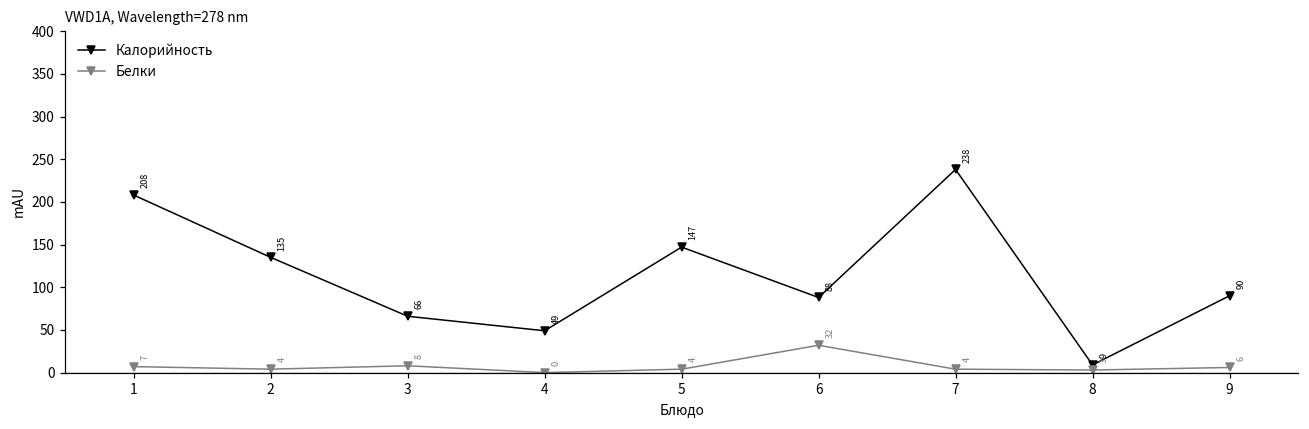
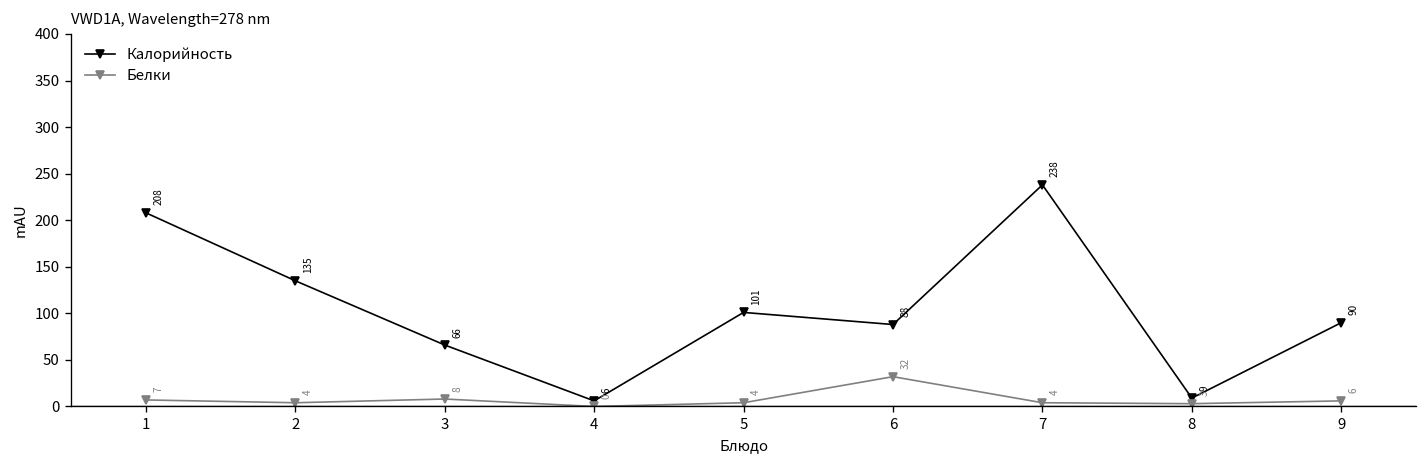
Калорийность, 4: 49 -> 6
Калорийность, 5: 147 -> 101
